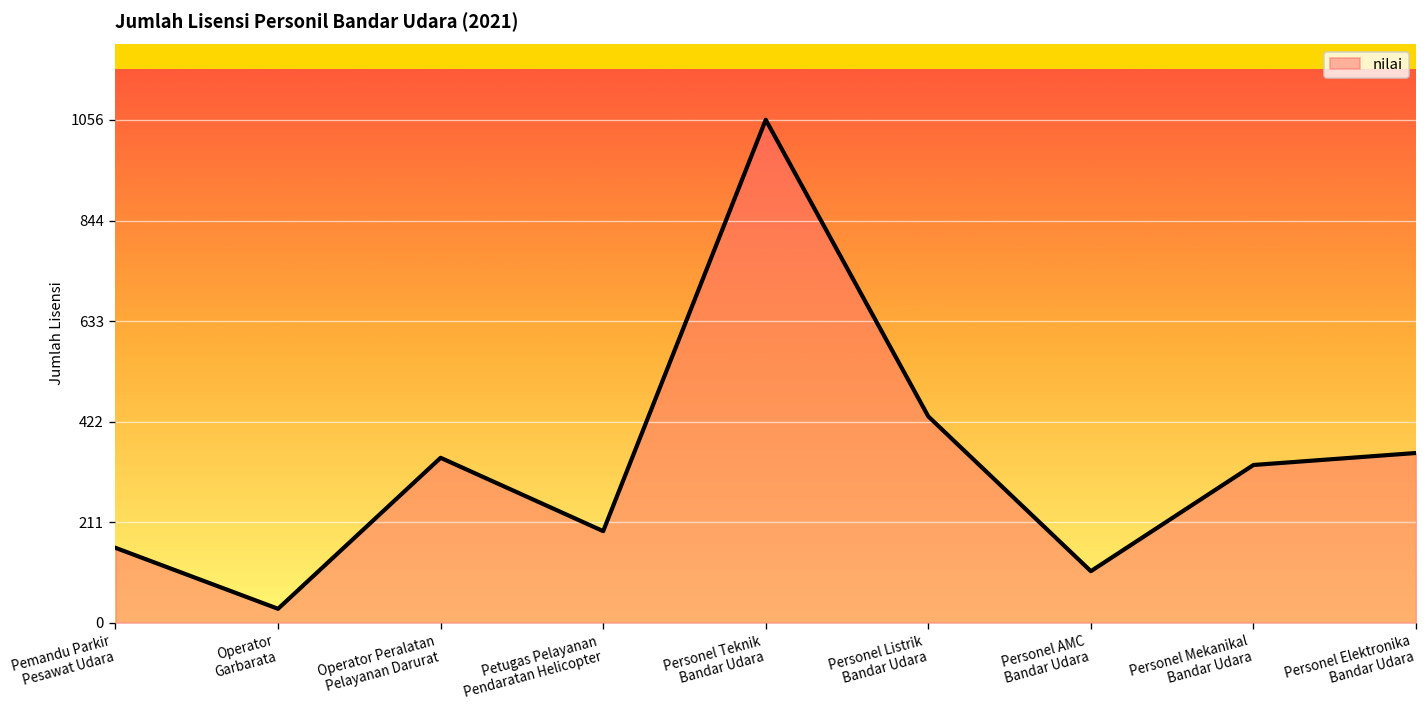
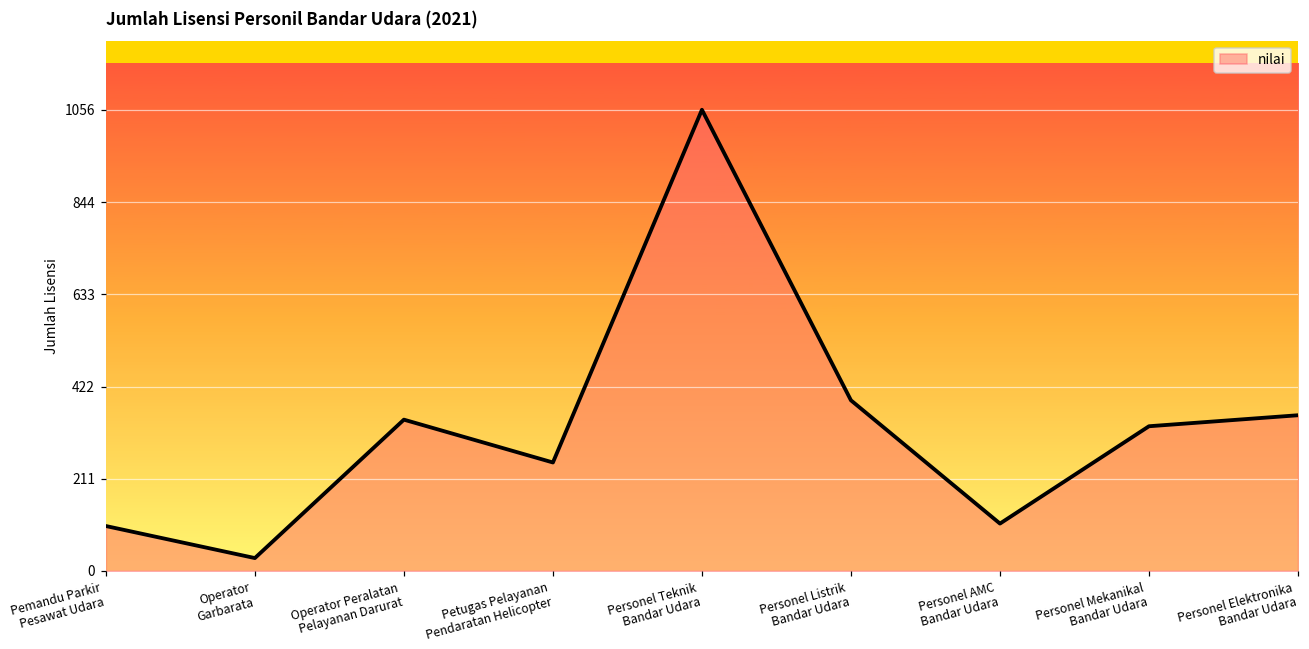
Pemandu Parkir Pesawat Udara: 160 -> 100
Petugas Pelayanan Pendaratan Helicopter: 190 -> 250
Personel Listrik Bandar Udara: 430 -> 390
